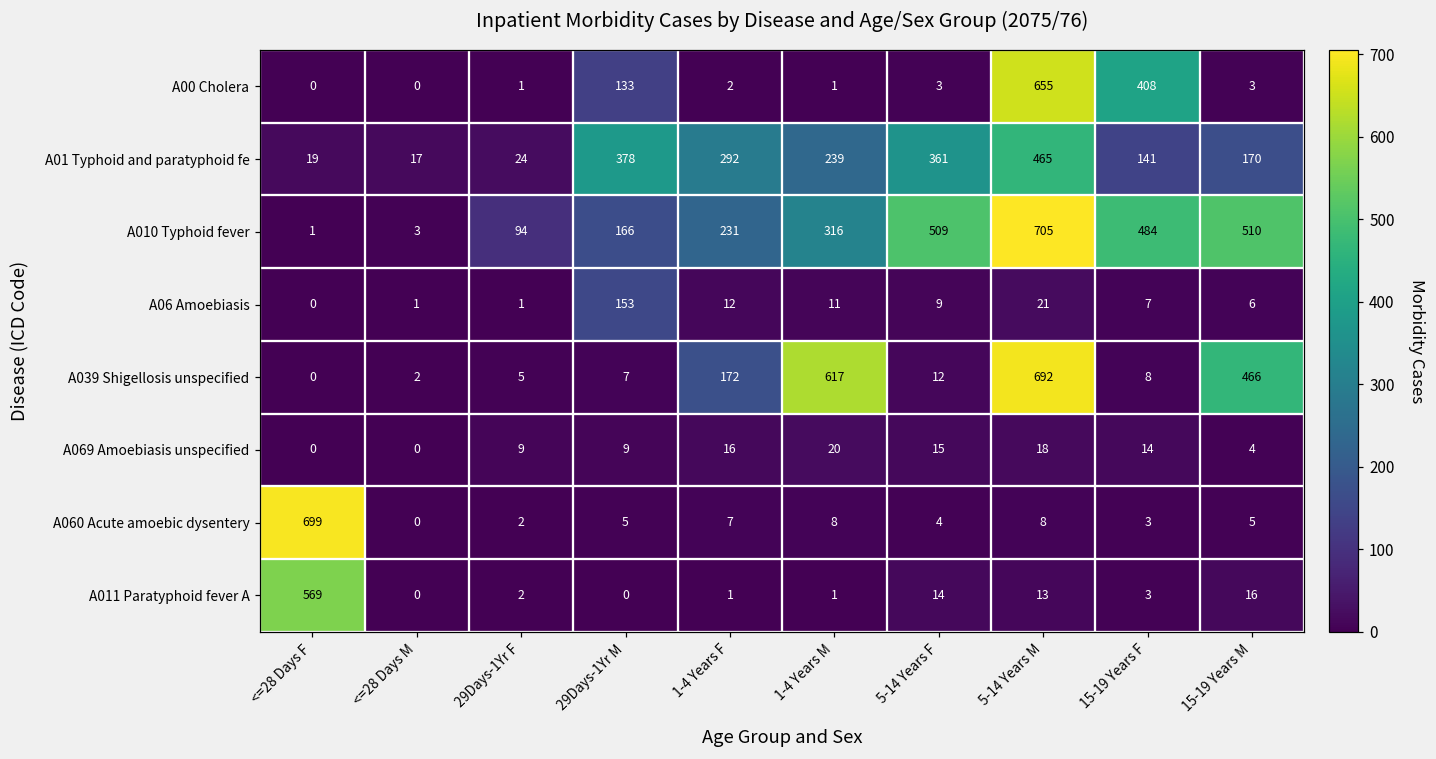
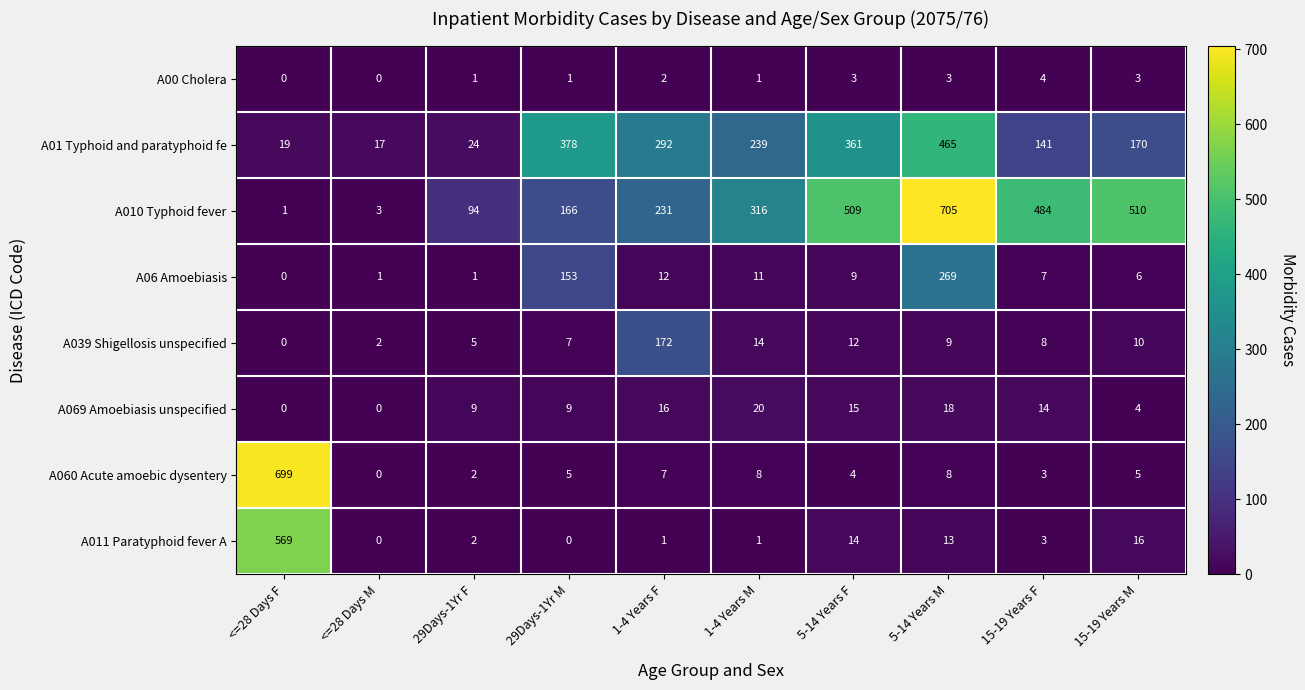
A00 Cholera, 29Days-1Yr M: 133 -> 1
A00 Cholera, 5-14 Years M: 655 -> 3
A00 Cholera, 15-19 Years F: 408 -> 4
A06 Amoebiasis, 5-14 Years M: 21 -> 269
A039 Shigellosis unspecified, 1-4 Years M: 617 -> 14
A039 Shigellosis unspecified, 5-14 Years M: 692 -> 9
A039 Shigellosis unspecified, 15-19 Years M: 466 -> 10
